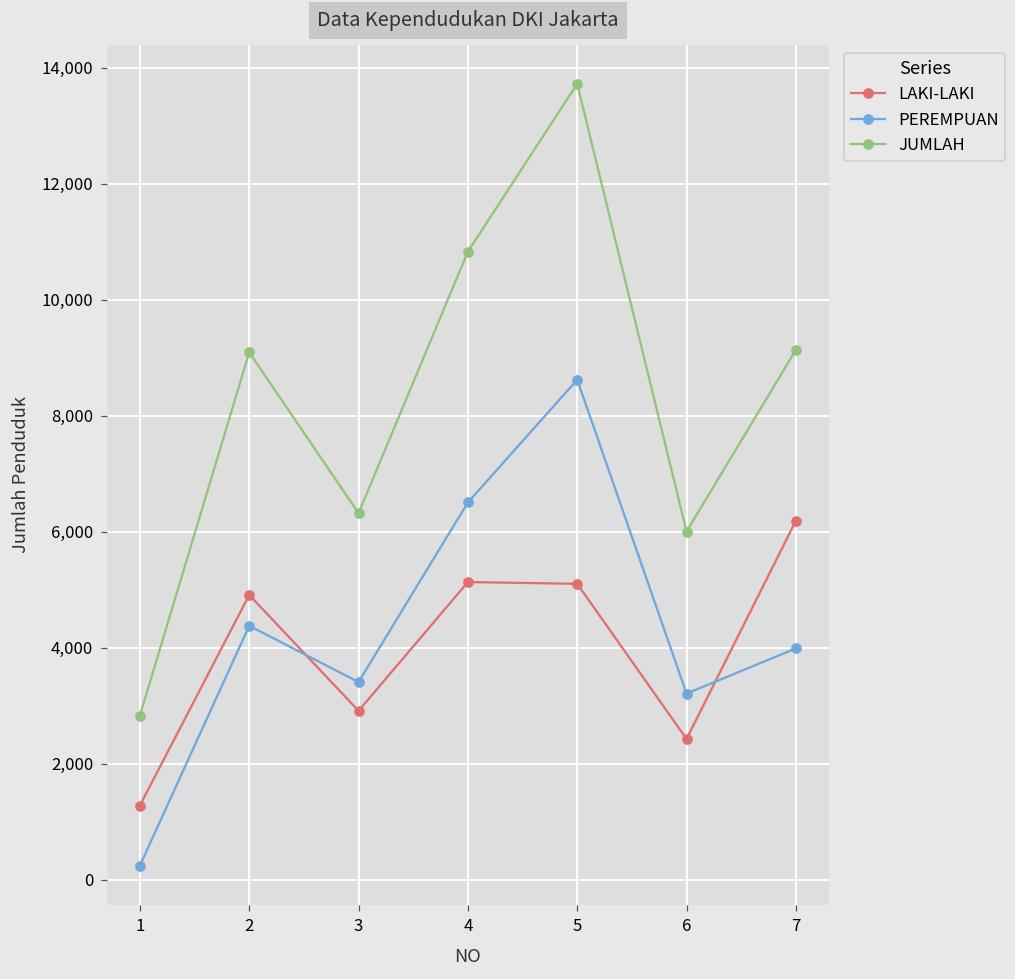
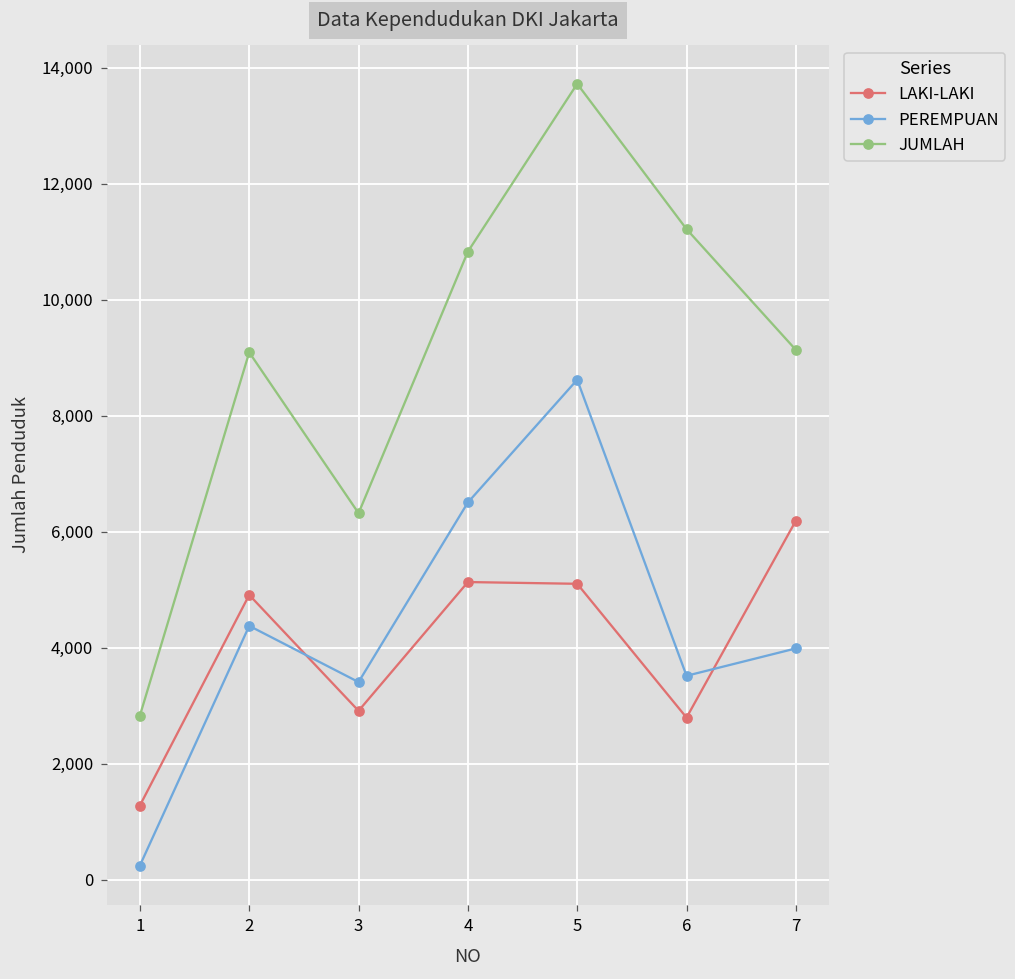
LAKI-LAKI, 6: 2,400 -> 2,800
PEREMPUAN, 6: 3,200 -> 3,500
JUMLAH, 6: 6,000 -> 11,200
